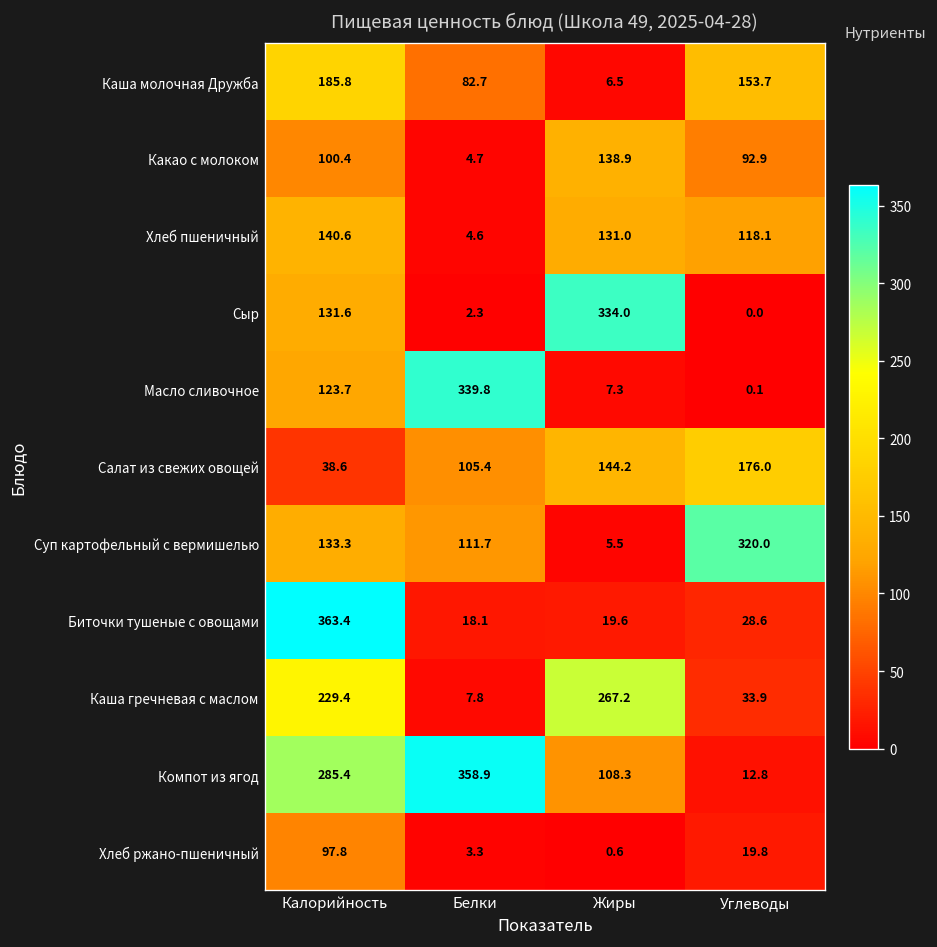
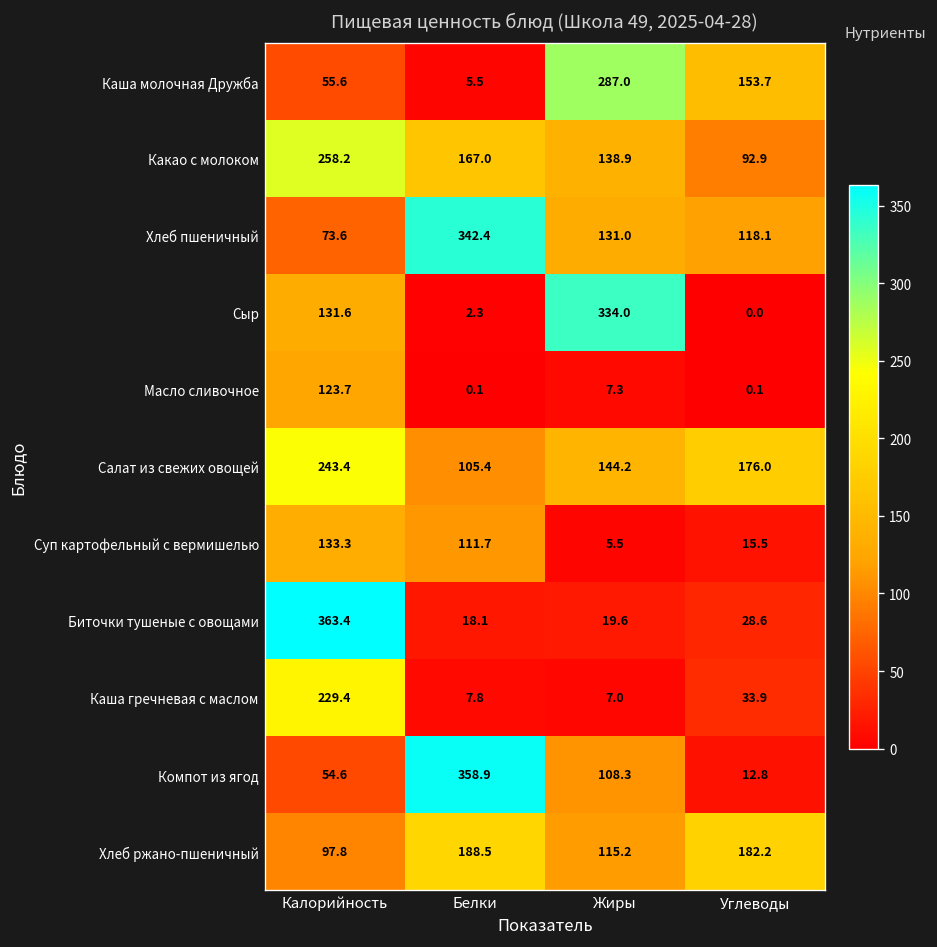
Каша молочная Дружба, Калорийность: 185.8 -> 55.6
Каша молочная Дружба, Белки: 82.7 -> 5.5
Каша молочная Дружба, Жиры: 6.5 -> 287.0
Какао с молоком, Калорийность: 100.4 -> 258.2
Какао с молоком, Белки: 4.7 -> 167.0
Хлеб пшеничный, Калорийность: 140.6 -> 73.6
Хлеб пшеничный, Белки: 4.6 -> 342.4
Масло сливочное, Белки: 339.8 -> 0.1
Салат из свежих овощей, Калорийность: 38.6 -> 243.4
Суп картофельный с вермишелью, Углеводы: 320.0 -> 15.5
Каша гречневая с маслом, Жиры: 267.2 -> 7.0
Компот из ягод, Калорийность: 285.4 -> 54.6
Хлеб ржано-пшеничный, Белки: 3.3 -> 188.5
Хлеб ржано-пшеничный, Жиры: 0.6 -> 115.2
Хлеб ржано-пшеничный, Углеводы: 19.8 -> 182.2
